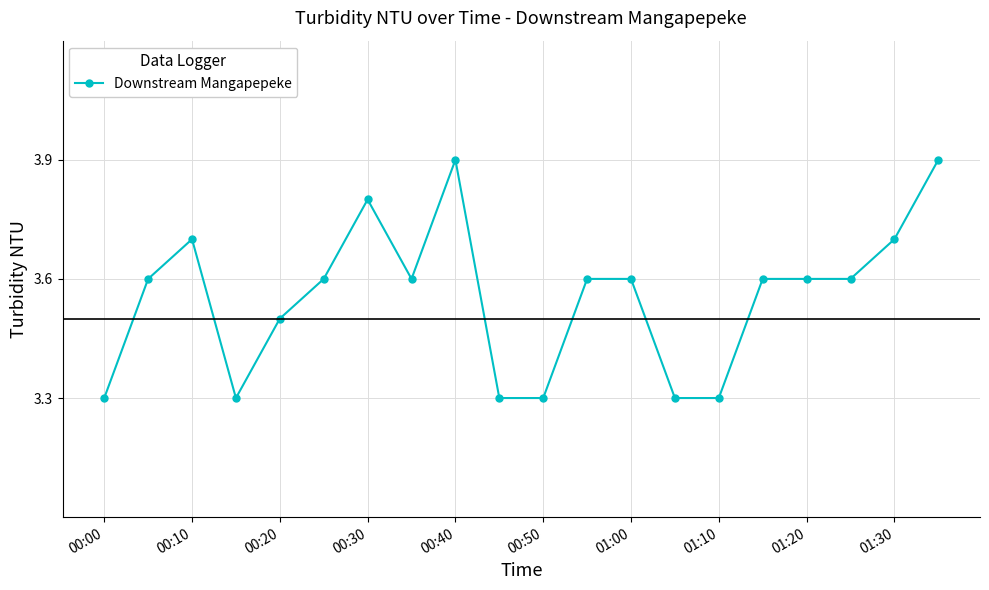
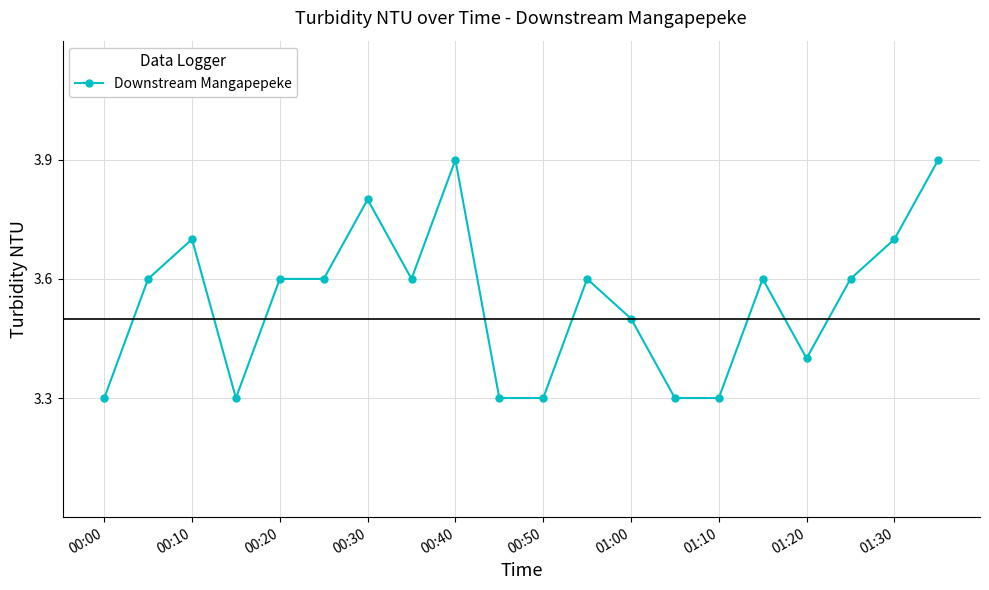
00:20: 3.5 -> 3.6
01:00: 3.6 -> 3.5
01:20: 3.6 -> 3.4
